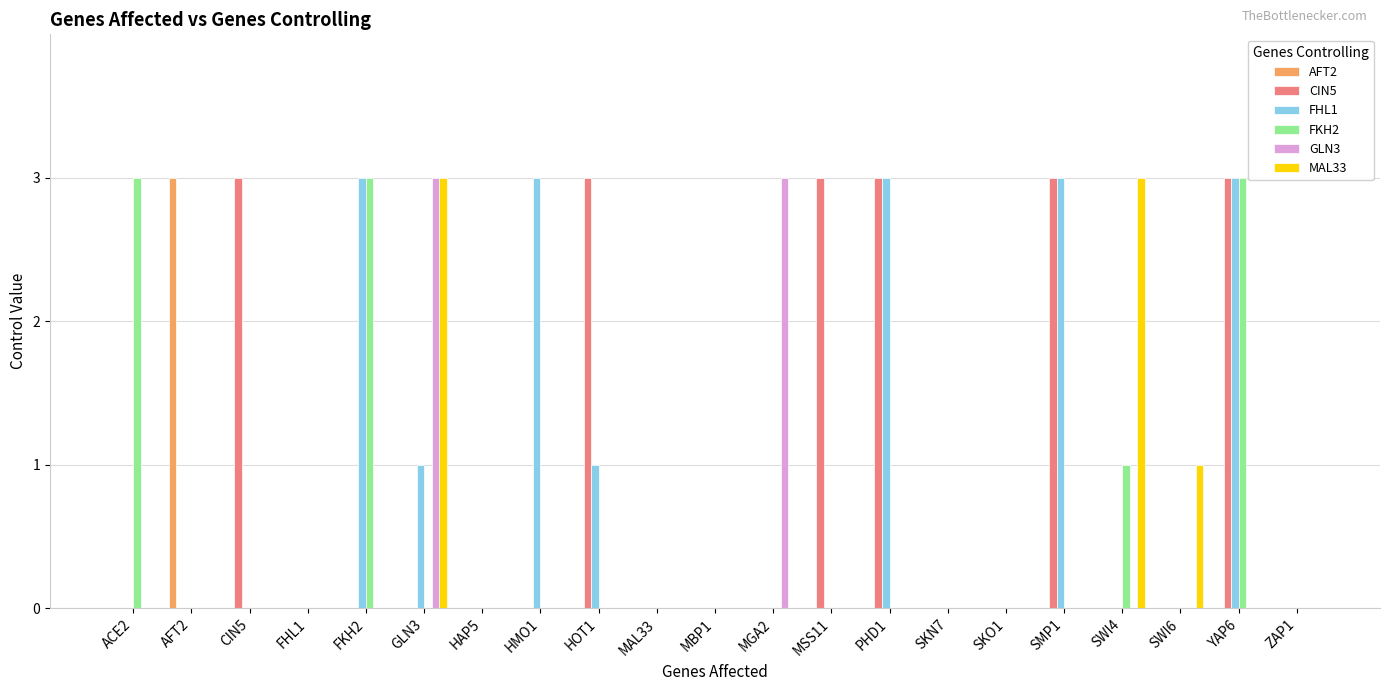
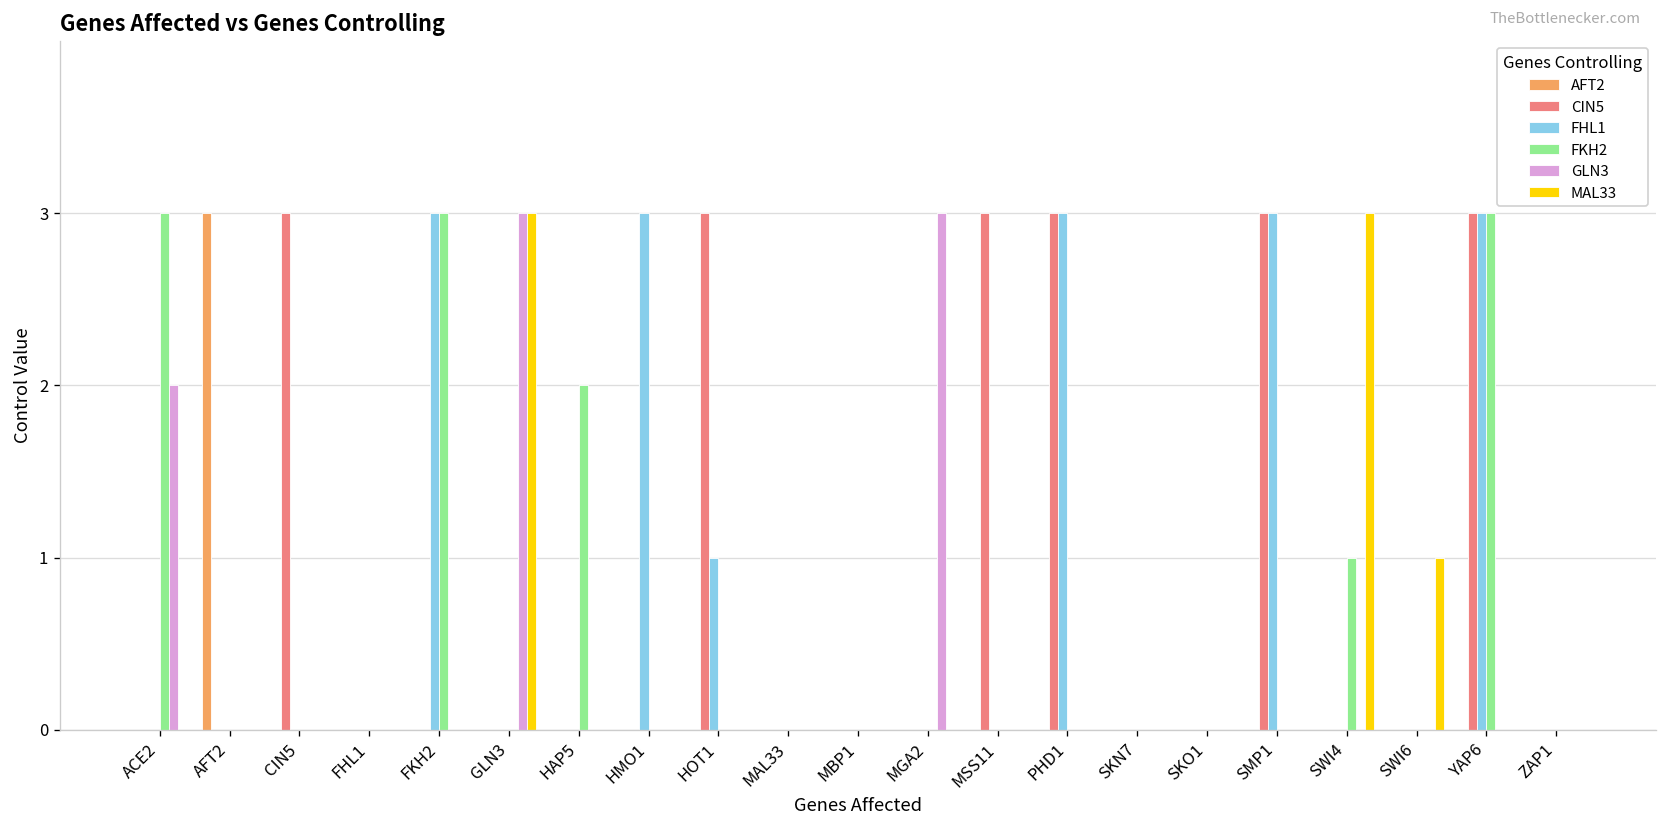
GLN3, ACE2: 0 -> 2
FHL1, GLN3: 1 -> 0
FKH2, HAP5: 0 -> 2
